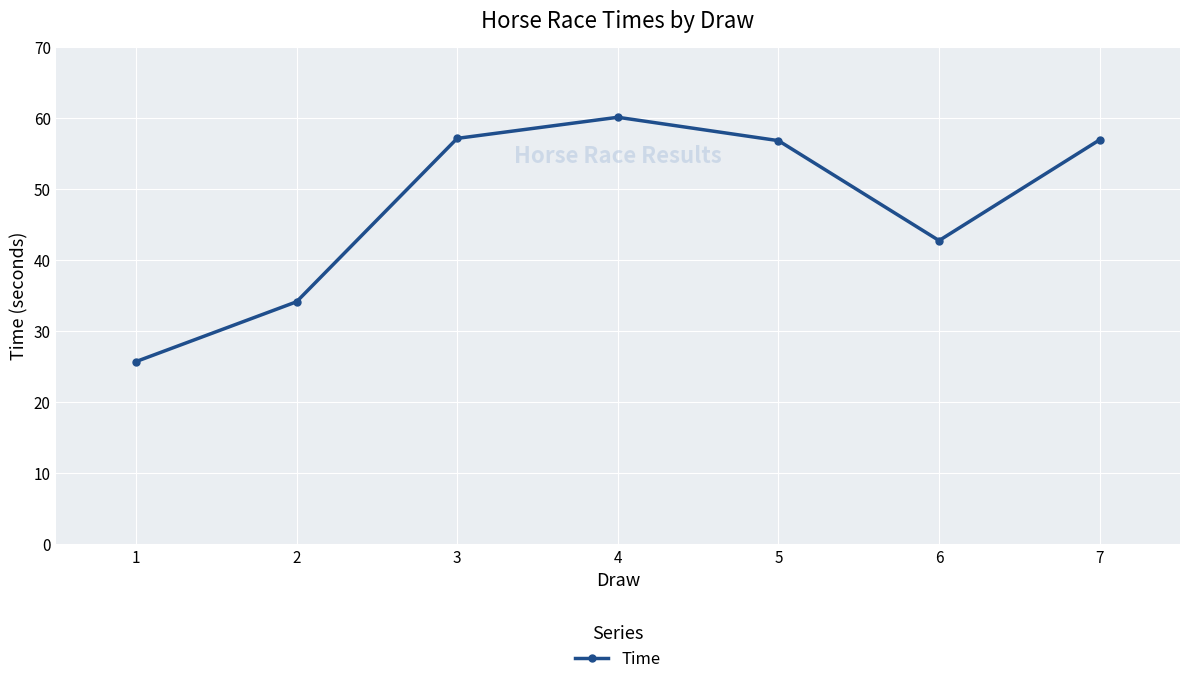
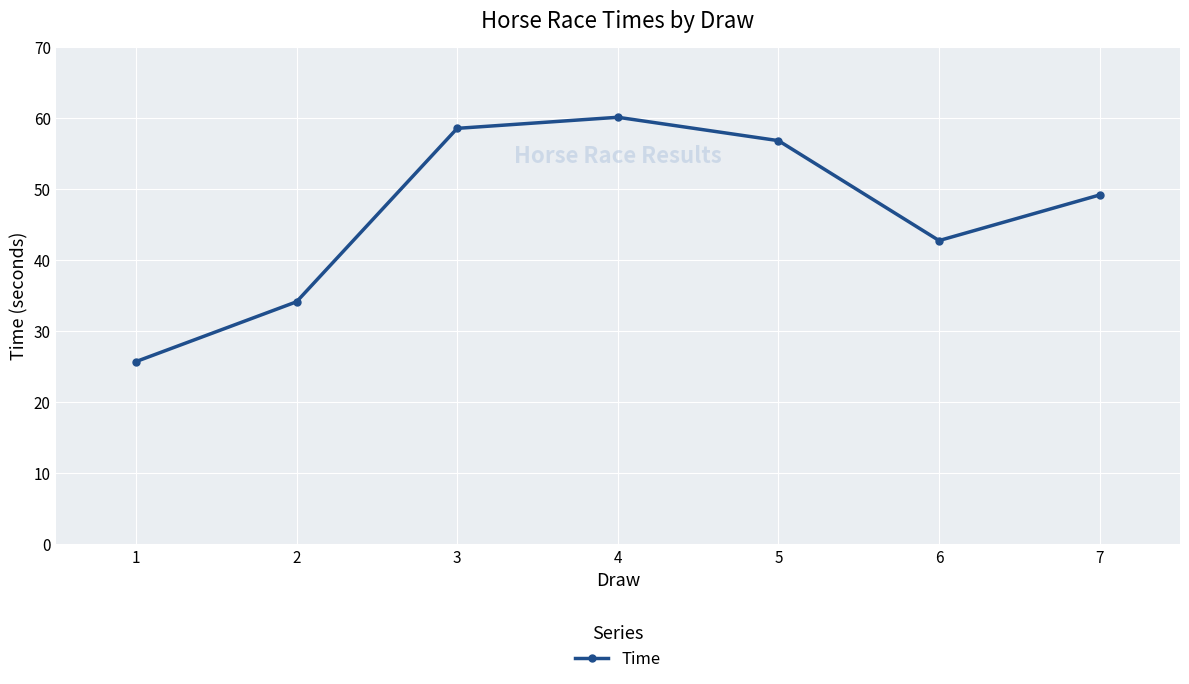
3: 57 -> 59
7: 57 -> 49
